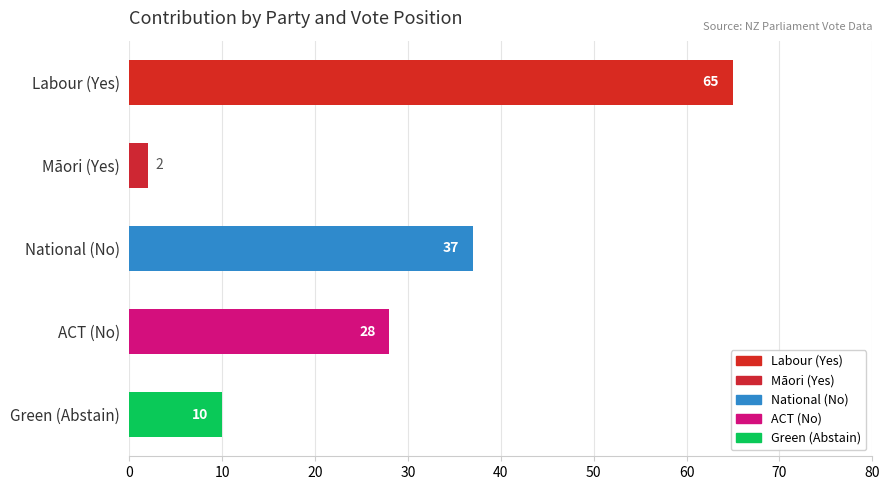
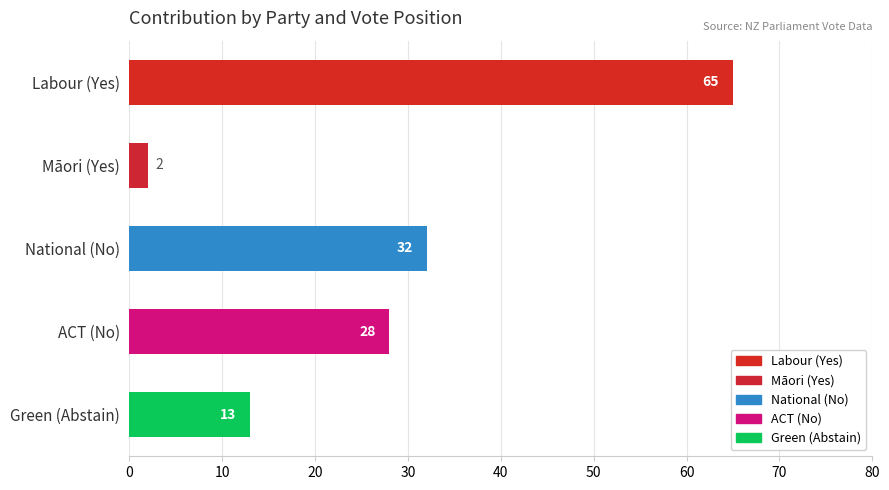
National (No): 37 -> 32
Green (Abstain): 10 -> 13
